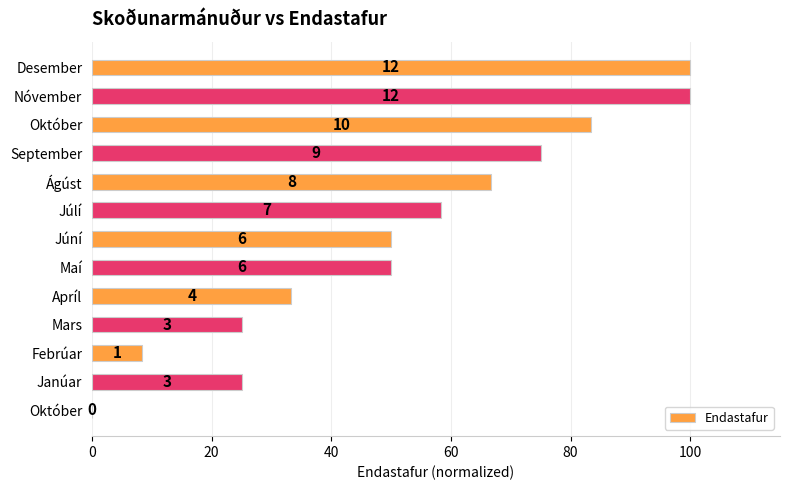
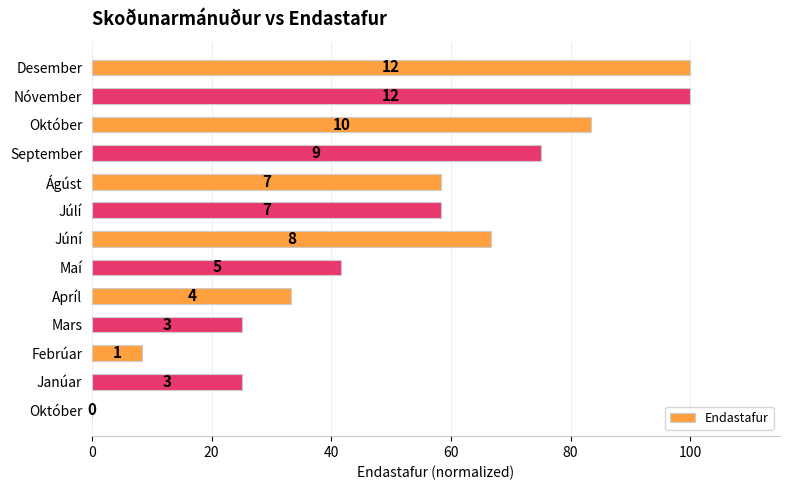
Ágúst: 8 -> 7
Júní: 6 -> 8
Maí: 6 -> 5
